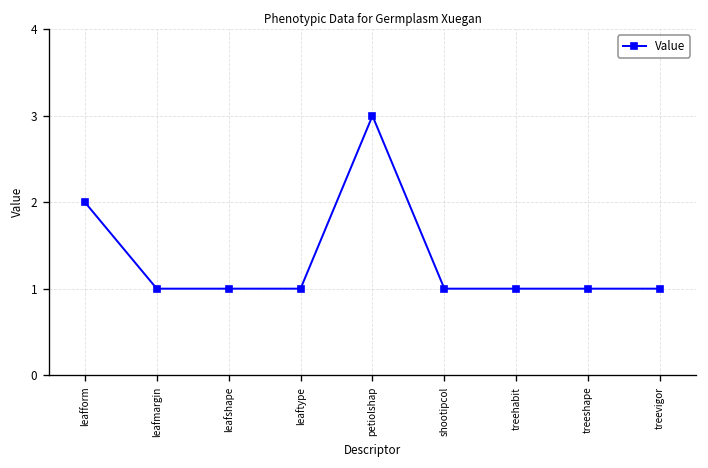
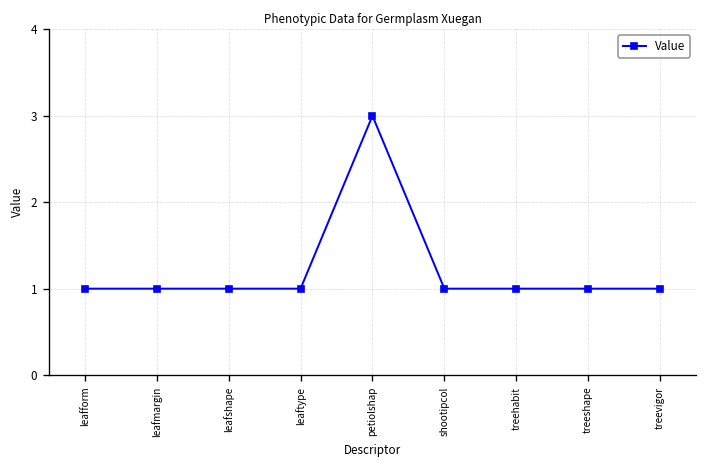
leafform: 2 -> 1
